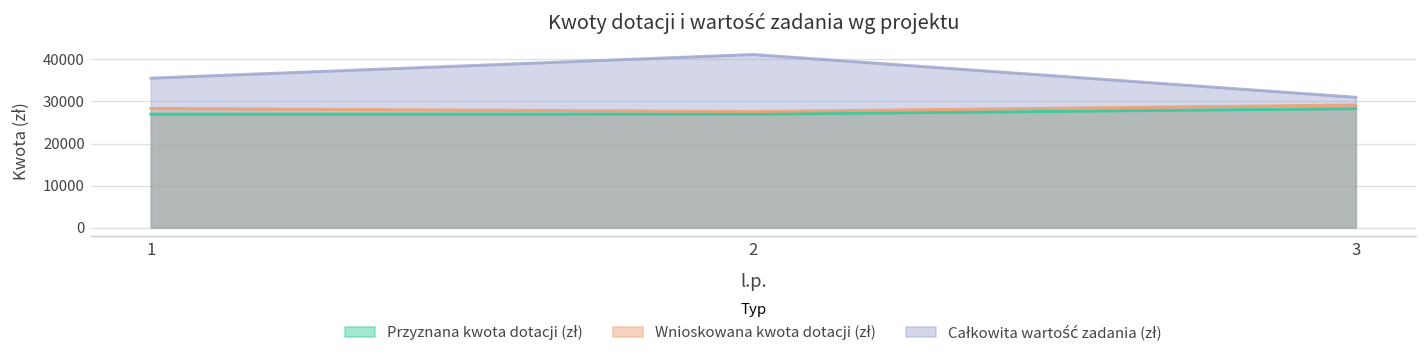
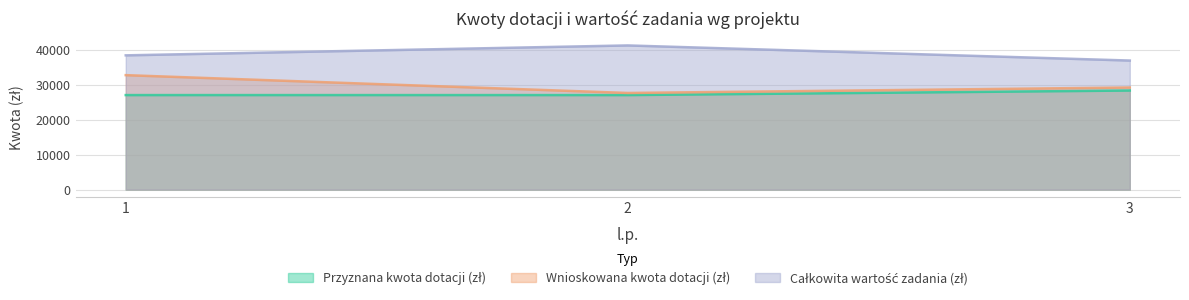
Wnioskowana kwota dotacji (zł), 1: 28000 -> 33000
Całkowita wartość zadania (zł), 1: 36000 -> 38000
Całkowita wartość zadania (zł), 3: 31000 -> 37000
